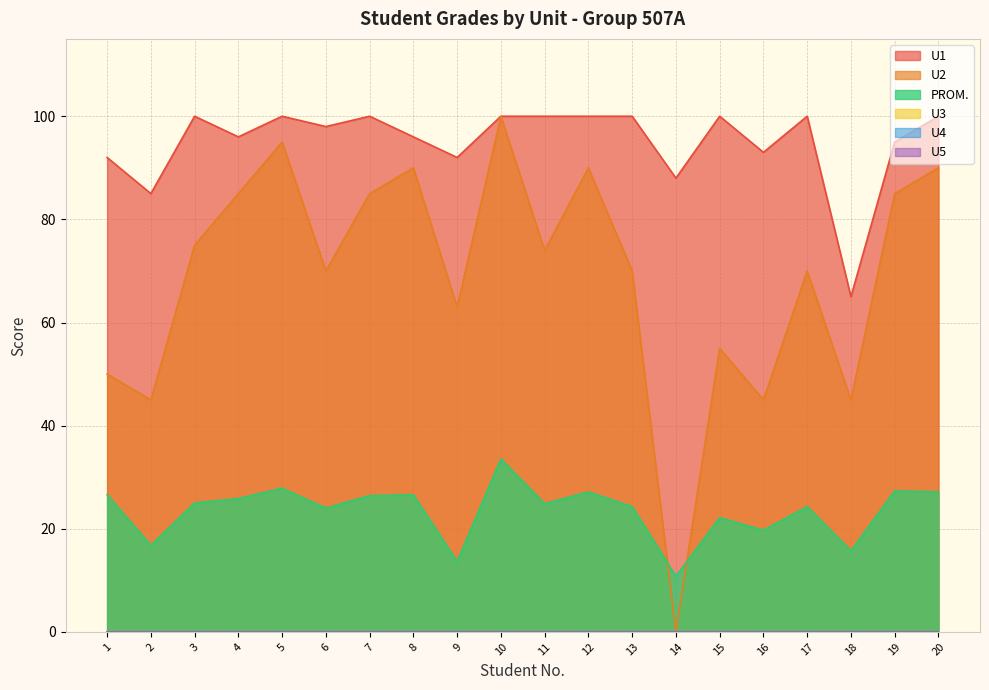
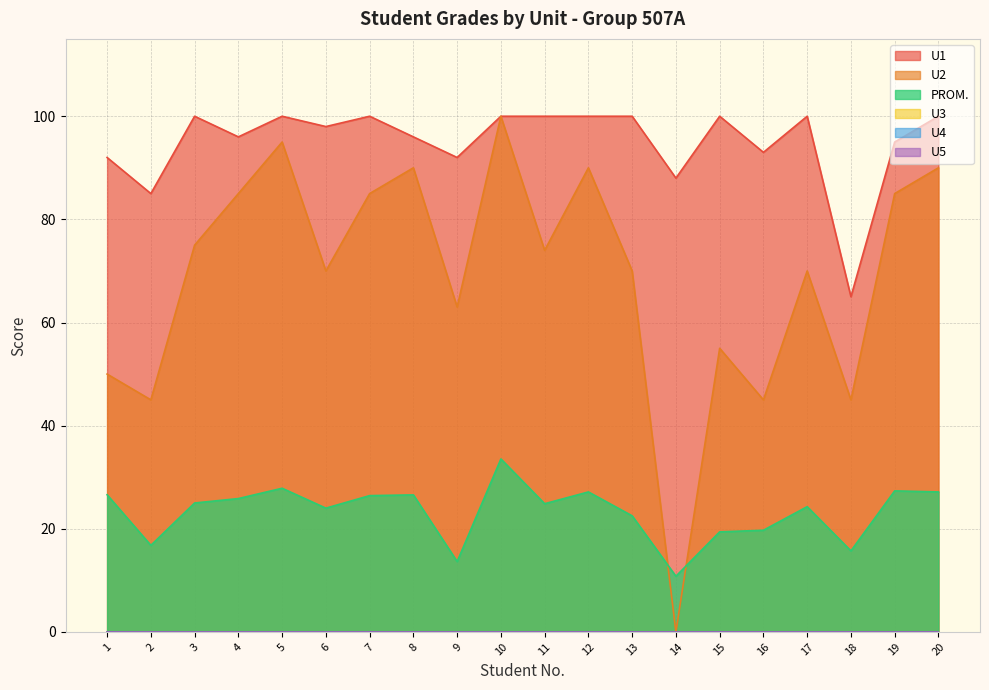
PROM., 13: 24 -> 23
PROM., 15: 22 -> 19
